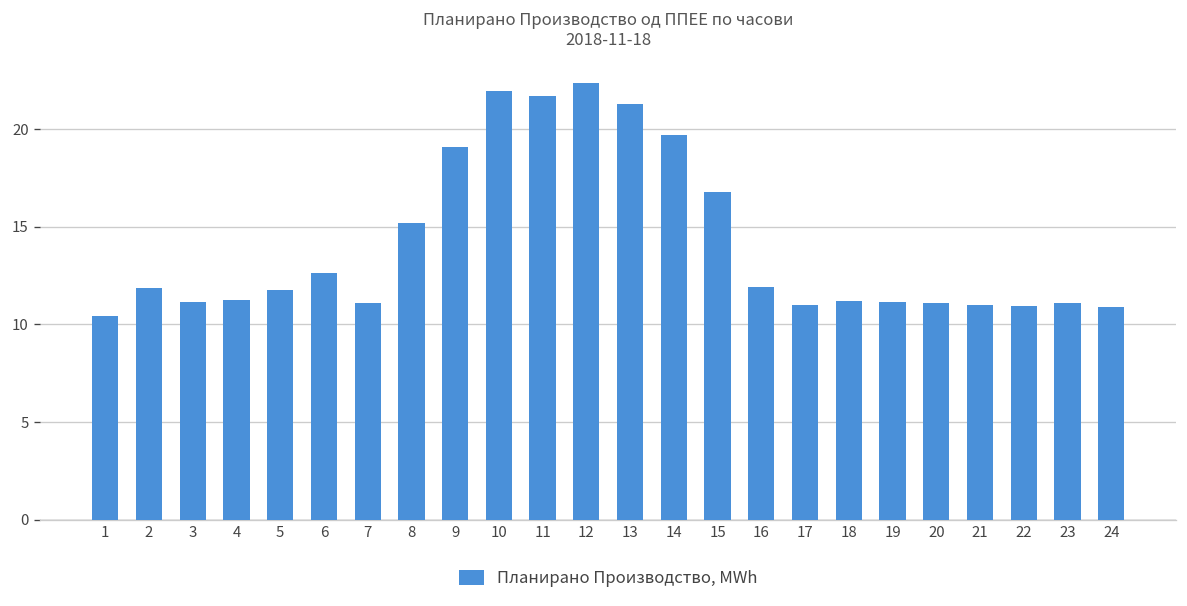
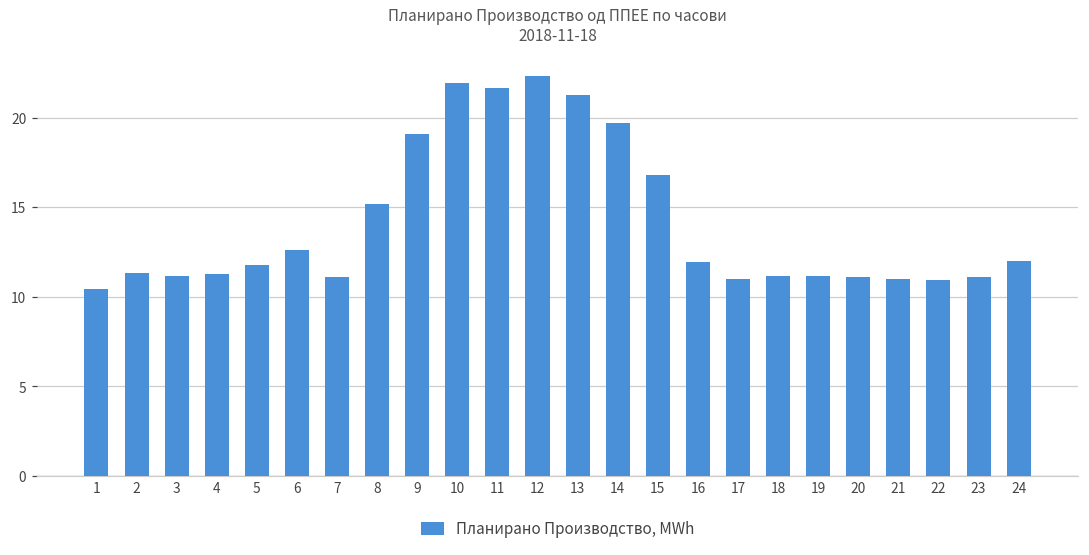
2: 11.9 -> 11.3
24: 10.9 -> 12.0
